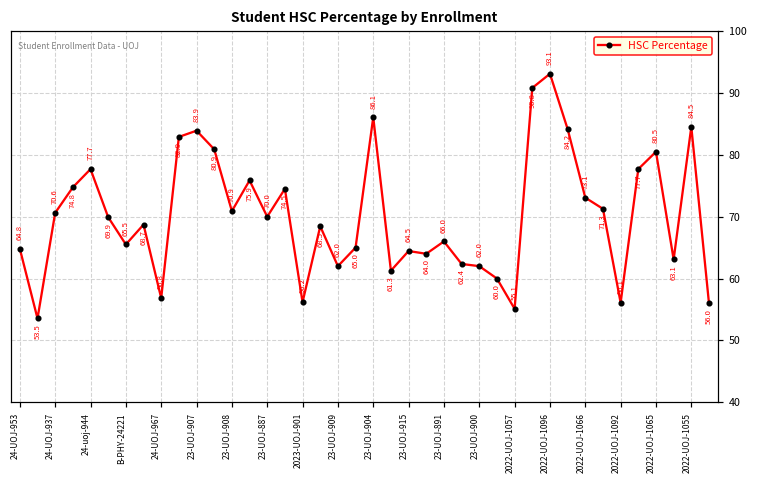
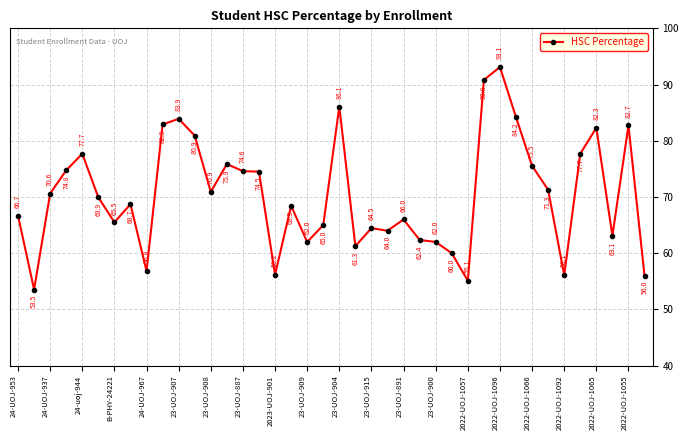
24-UOJ-953: 64.8 -> 66.7
23-UOJ-887: 70.0 -> 74.6
2022-UOJ-1066: 73.1 -> 75.5
2022-UOJ-1065: 80.5 -> 82.3
2022-UOJ-1055: 84.5 -> 82.7
